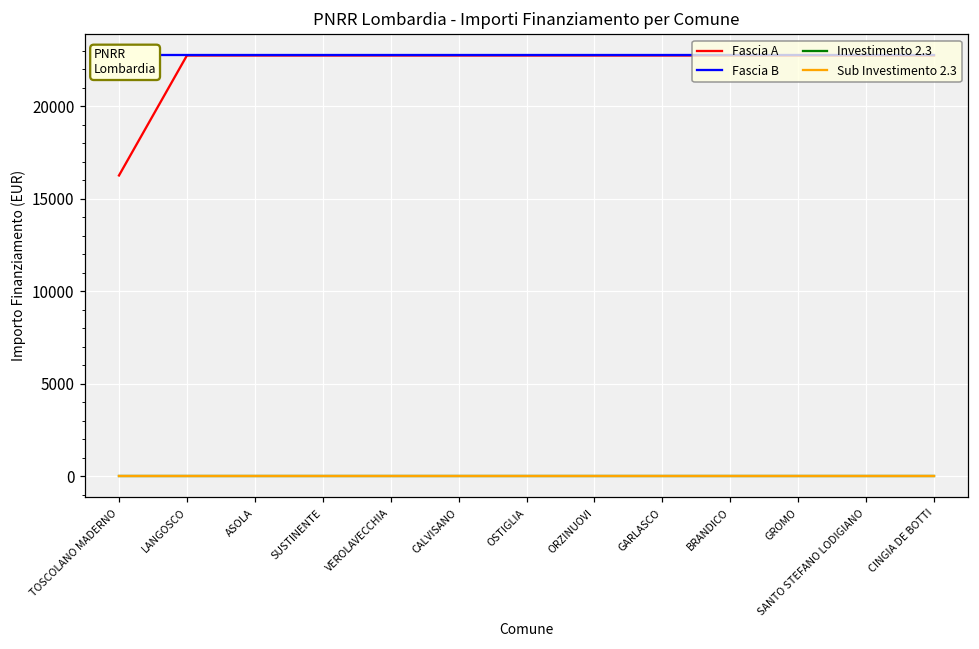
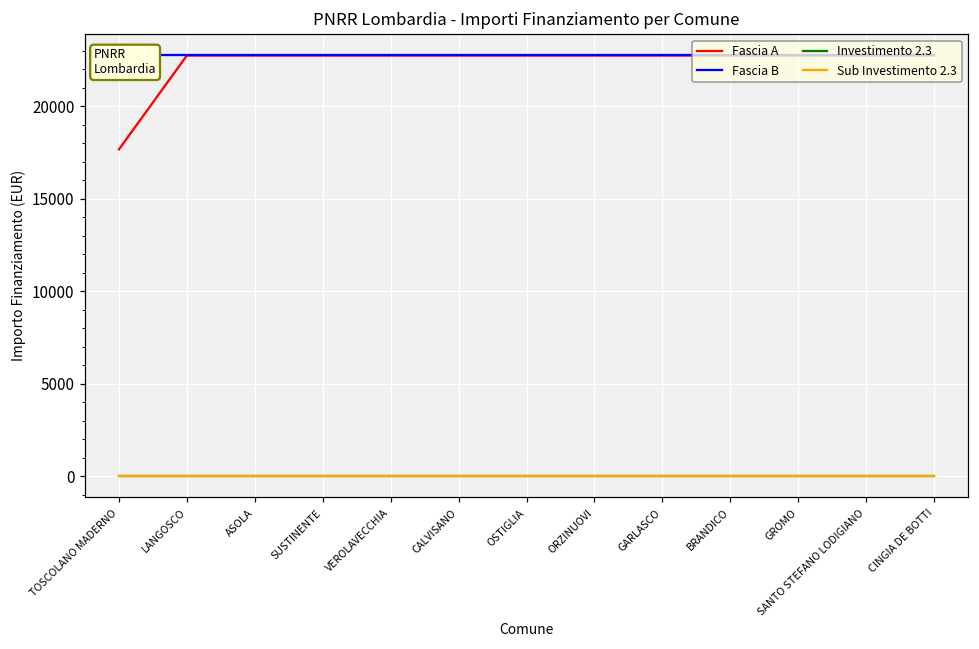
Fascia A, TOSCOLANO MADERNO: 16300 -> 17700
